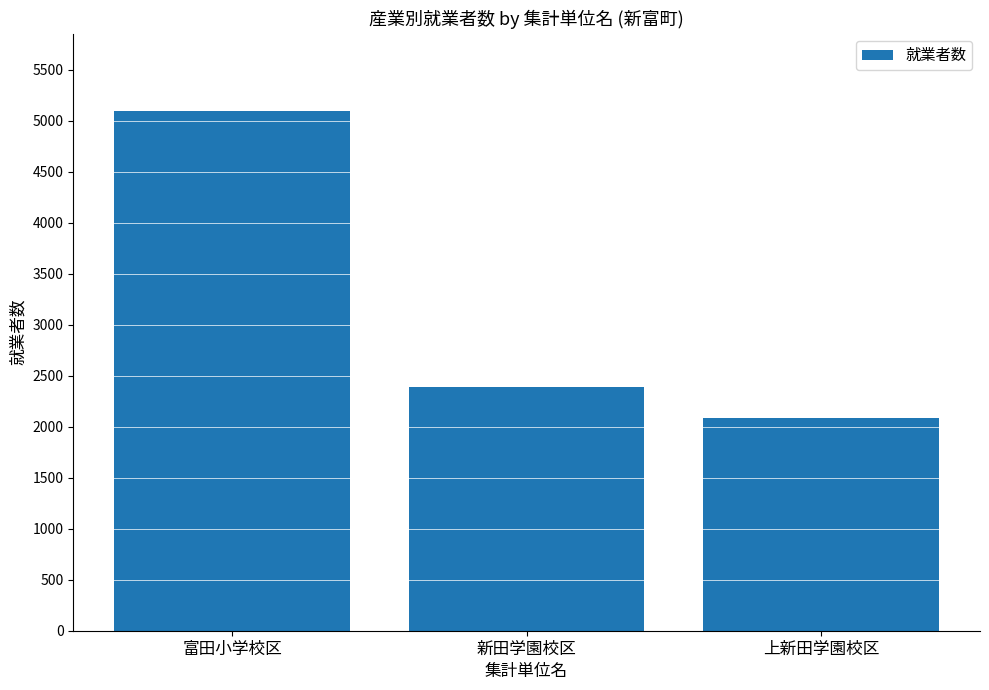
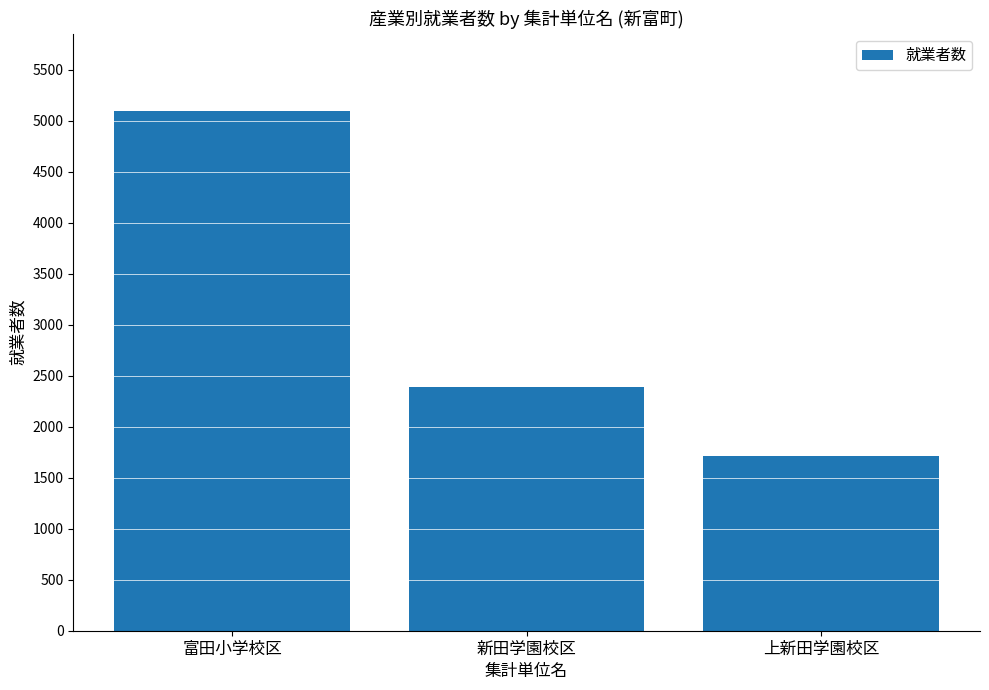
上新田学園校区: 2090 -> 1720
